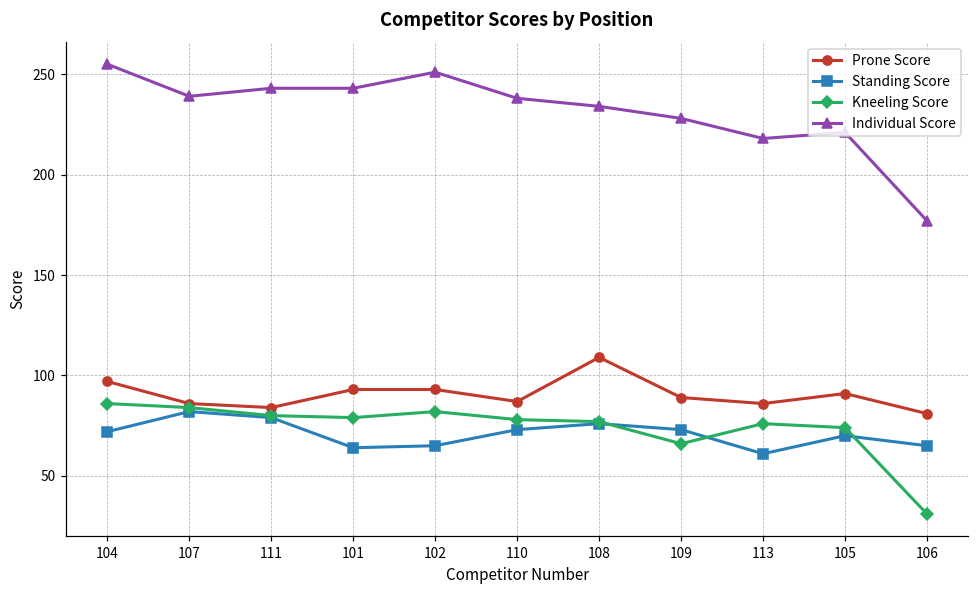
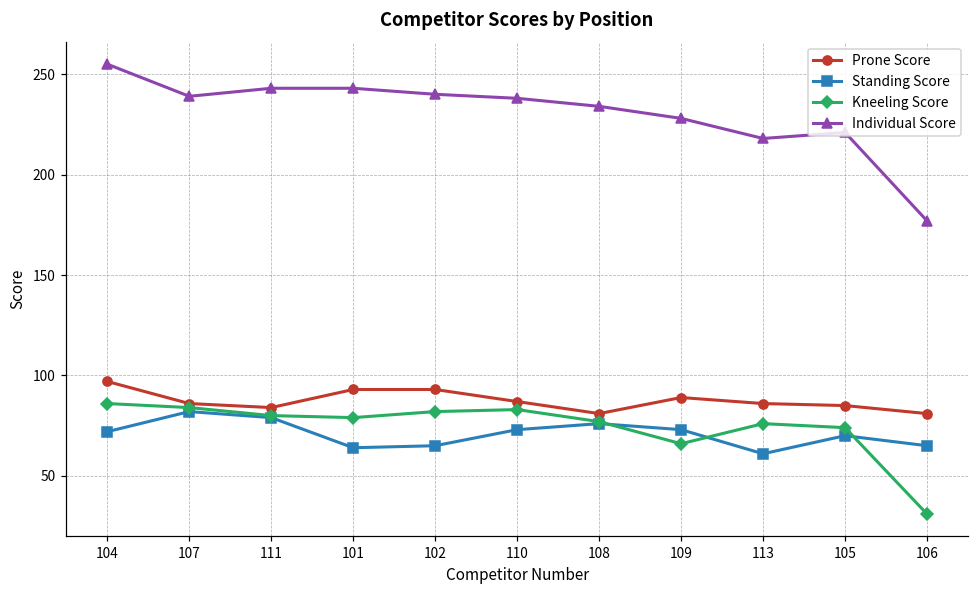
Individual Score, 102: 251 -> 240
Kneeling Score, 110: 78 -> 83
Prone Score, 108: 109 -> 81
Prone Score, 105: 91 -> 85
